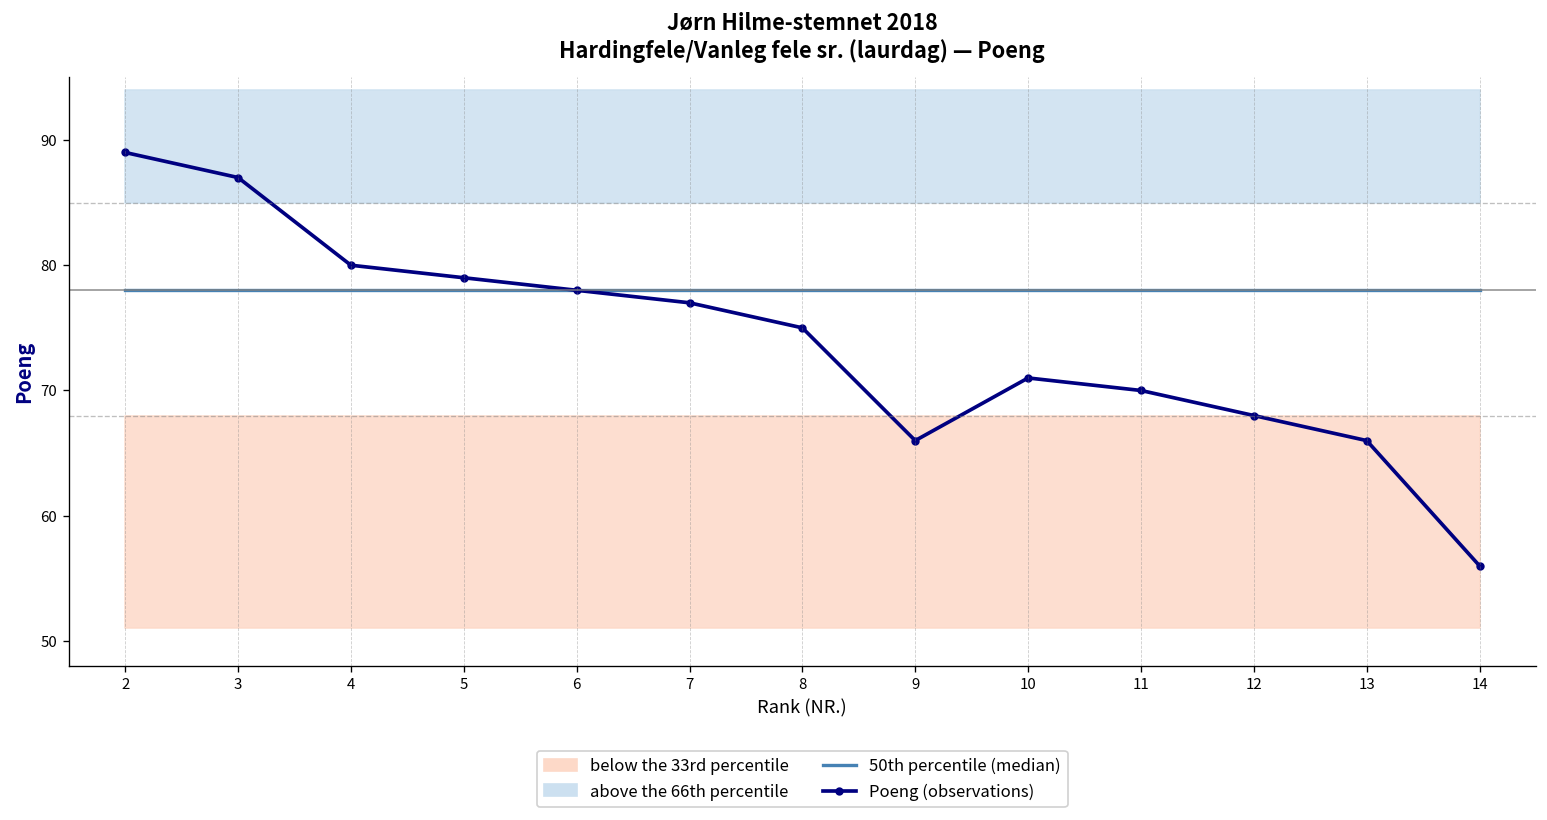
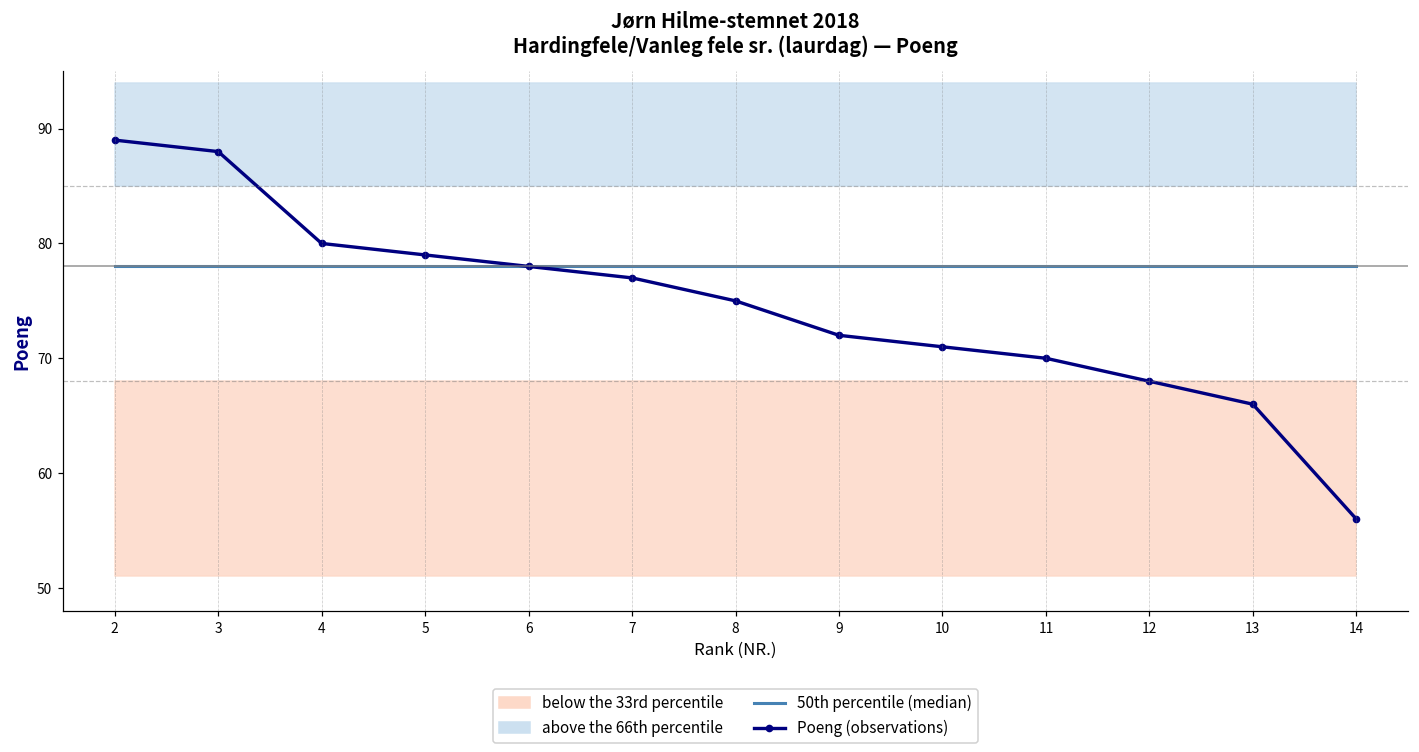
Poeng (observations), 3: 87 -> 88
Poeng (observations), 9: 66 -> 72
